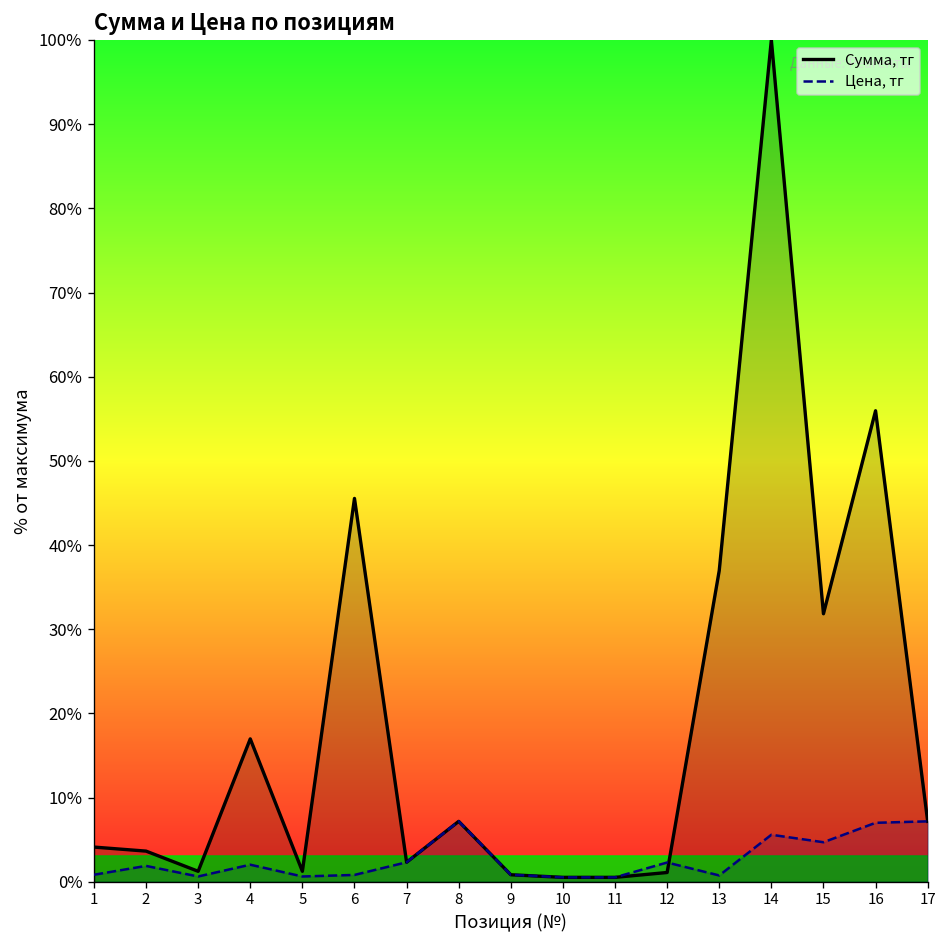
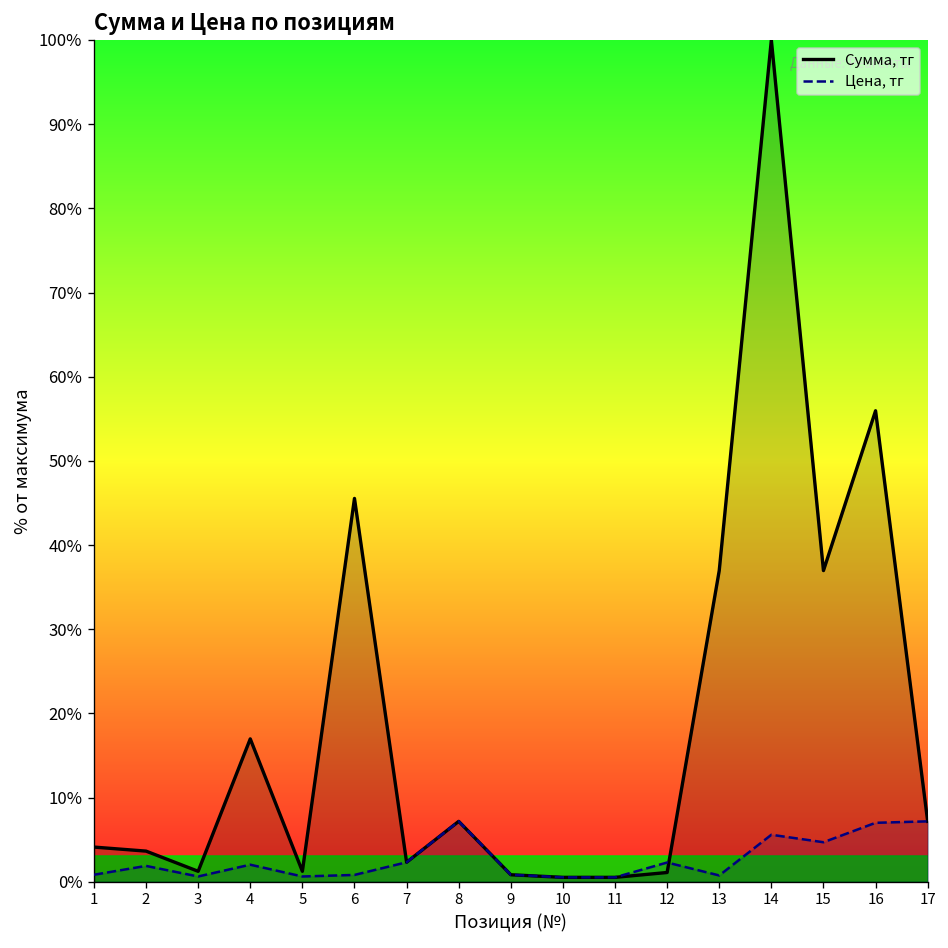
Сумма, тг, 15: 32% -> 37%
